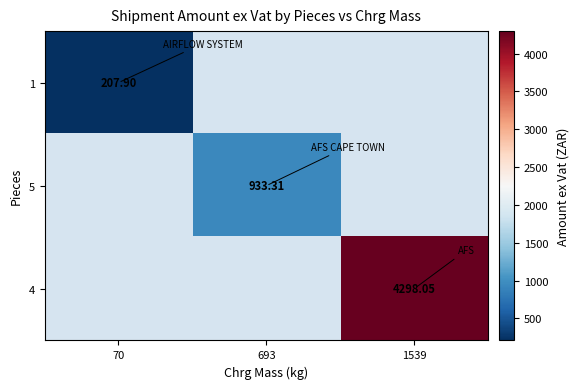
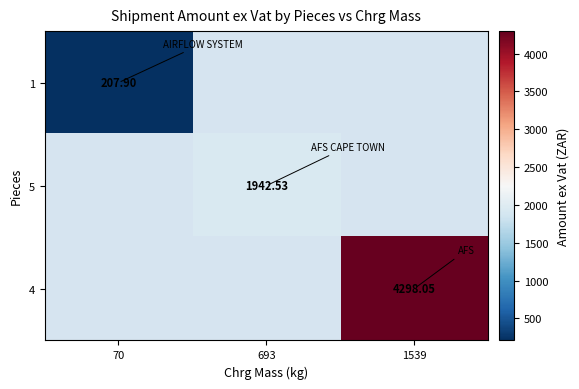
5, 693: 933.31 -> 1942.53
